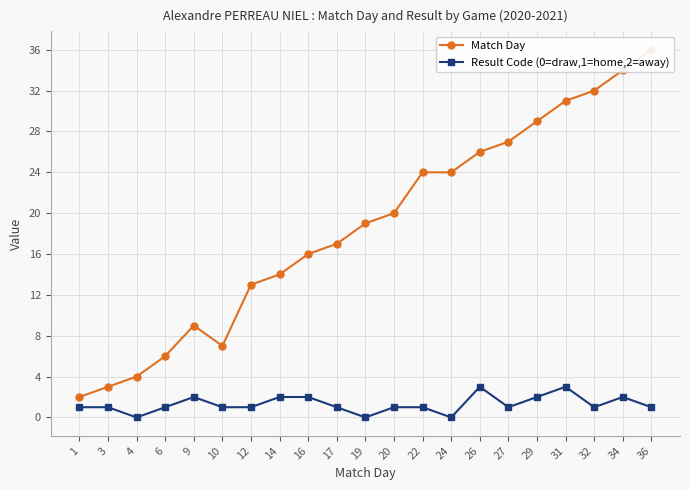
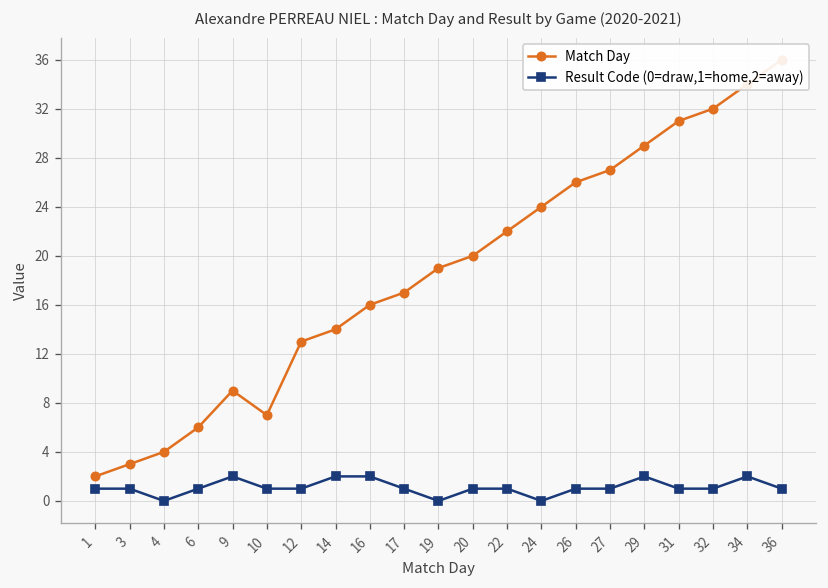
Match Day, 22: 24 -> 22
Result Code (0=draw,1=home,2=away), 26: 3 -> 1
Result Code (0=draw,1=home,2=away), 31: 3 -> 1
